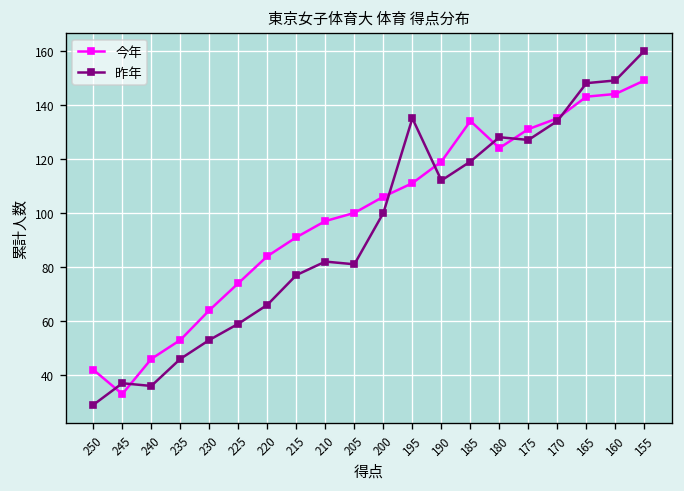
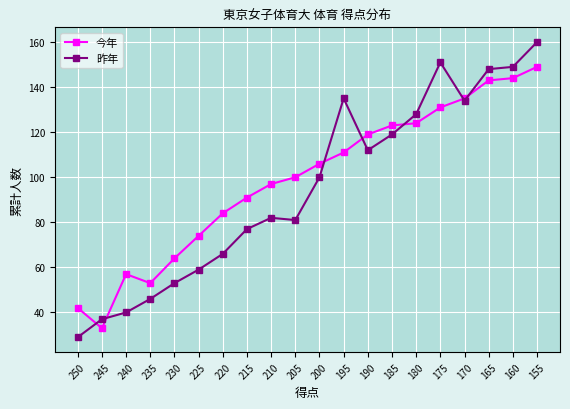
今年, 240: 46 -> 57
昨年, 240: 36 -> 40
今年, 185: 134 -> 123
昨年, 175: 127 -> 151
